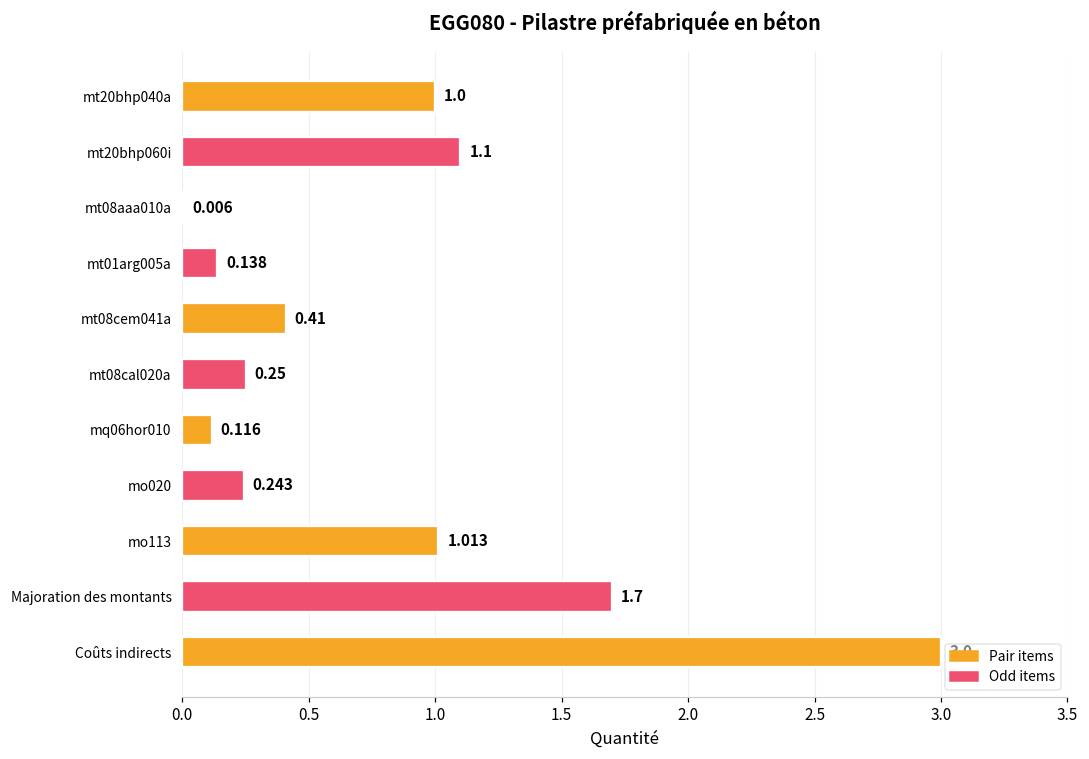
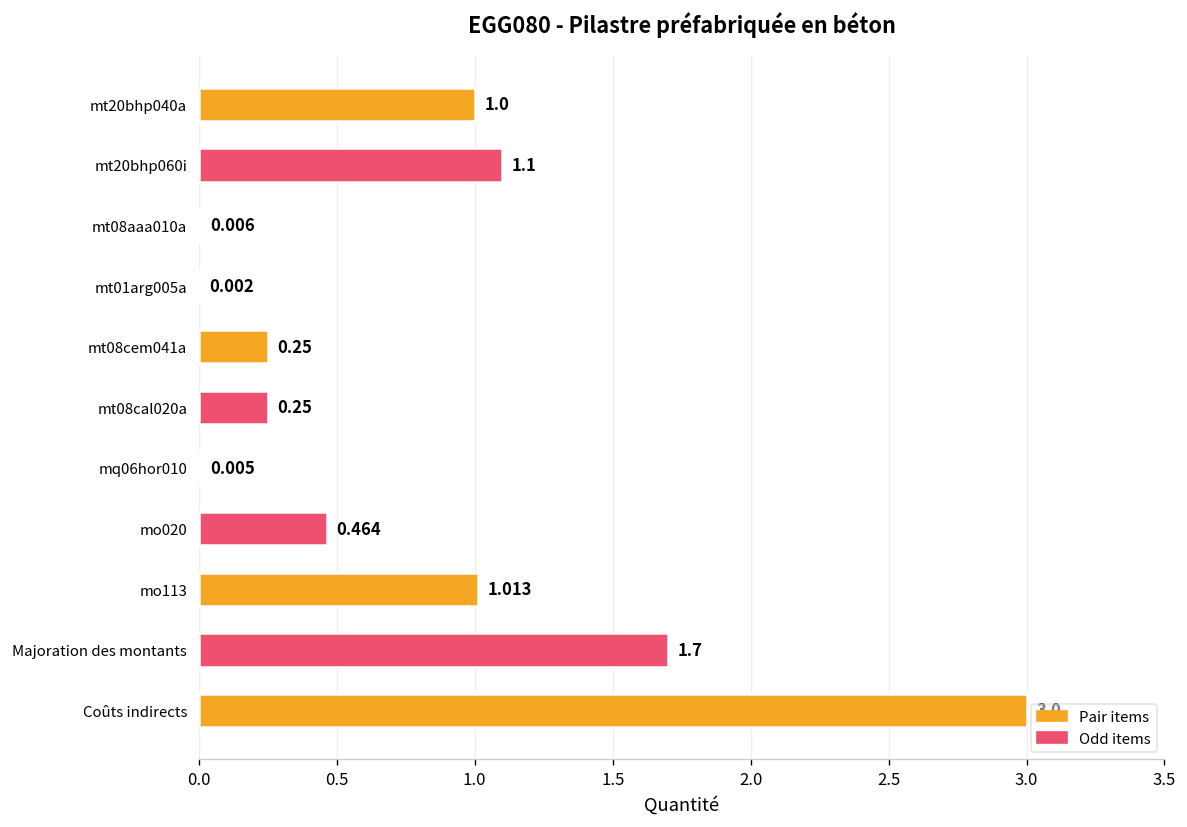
mt01arg005a: 0.138 -> 0.002
mt08cem041a: 0.41 -> 0.25
mq06hor010: 0.116 -> 0.005
mo020: 0.243 -> 0.464
